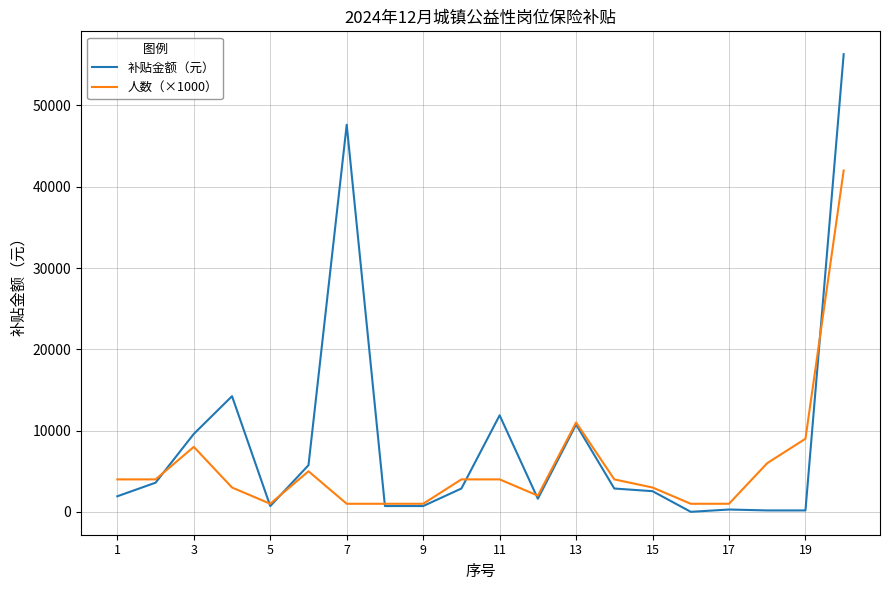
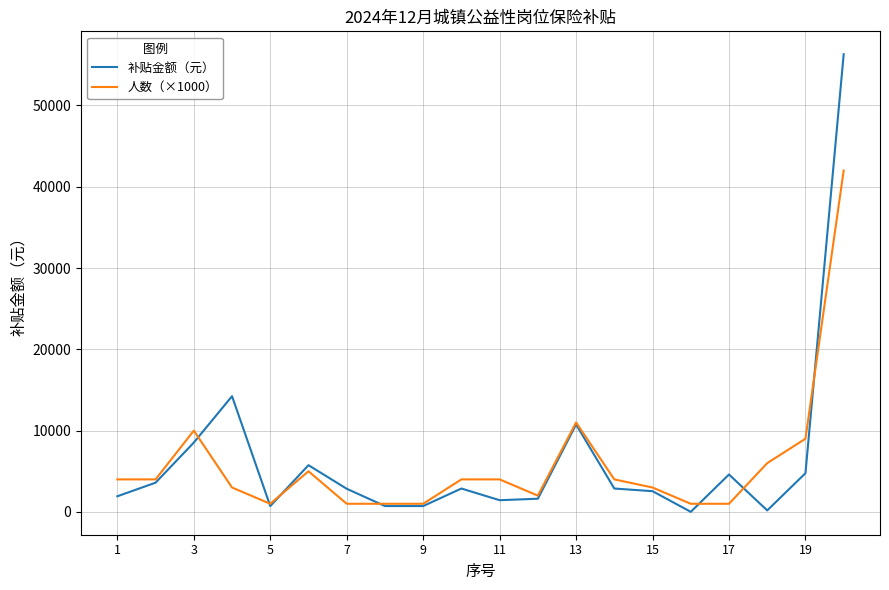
补贴金额（元）, 3: 10000 -> 9000
人数（×1000）, 3: 8000 -> 10000
补贴金额（元）, 7: 48000 -> 3000
补贴金额（元）, 11: 12000 -> 1000
补贴金额（元）, 17: 0 -> 5000
补贴金额（元）, 19: 0 -> 5000
